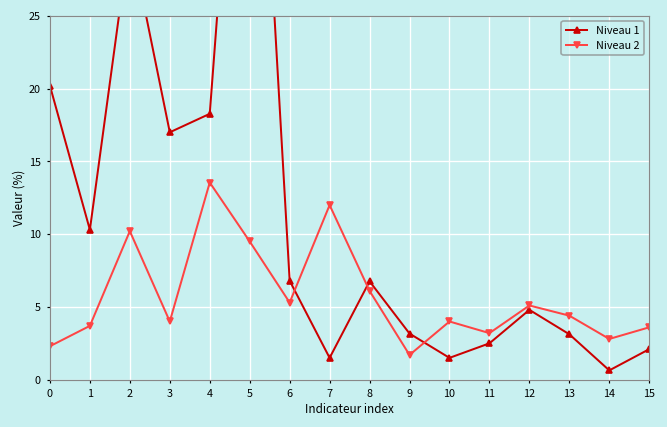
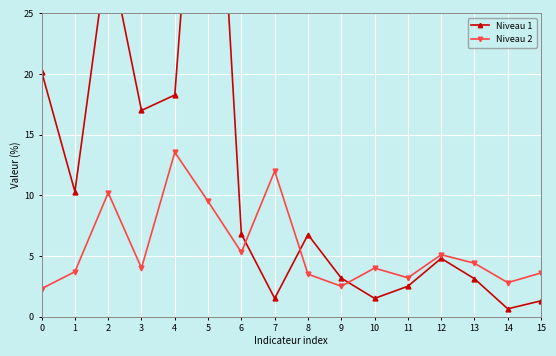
Niveau 2, 8: 6.1 -> 3.5
Niveau 2, 9: 1.7 -> 2.5
Niveau 1, 15: 2.1 -> 1.3
